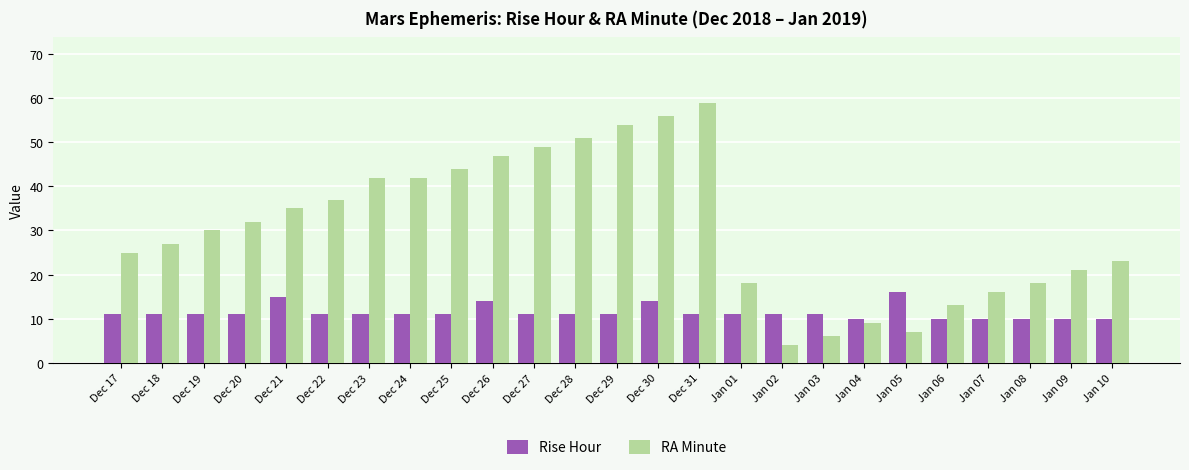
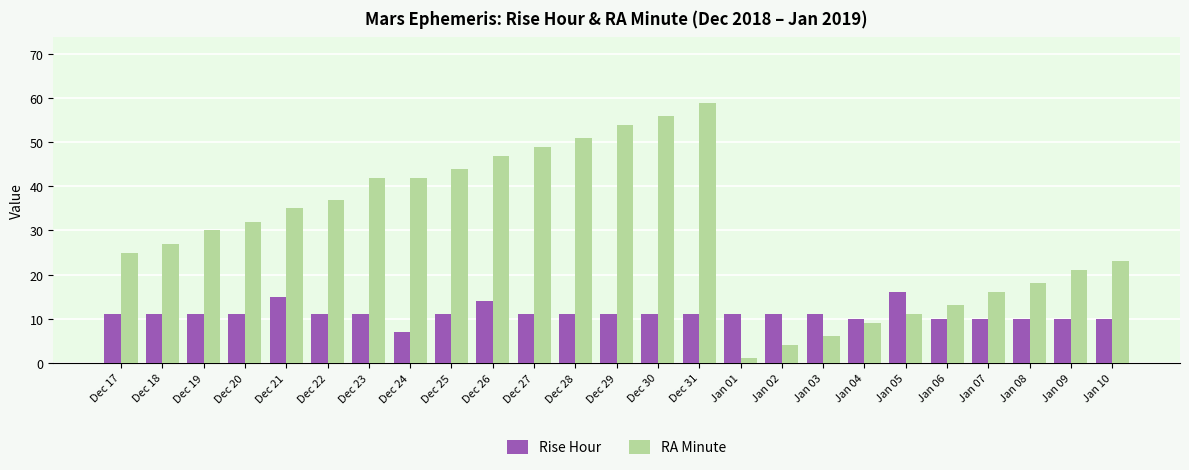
Rise Hour, Dec 24: 11 -> 7
Rise Hour, Dec 30: 14 -> 11
RA Minute, Jan 01: 18 -> 1
RA Minute, Jan 05: 7 -> 11
